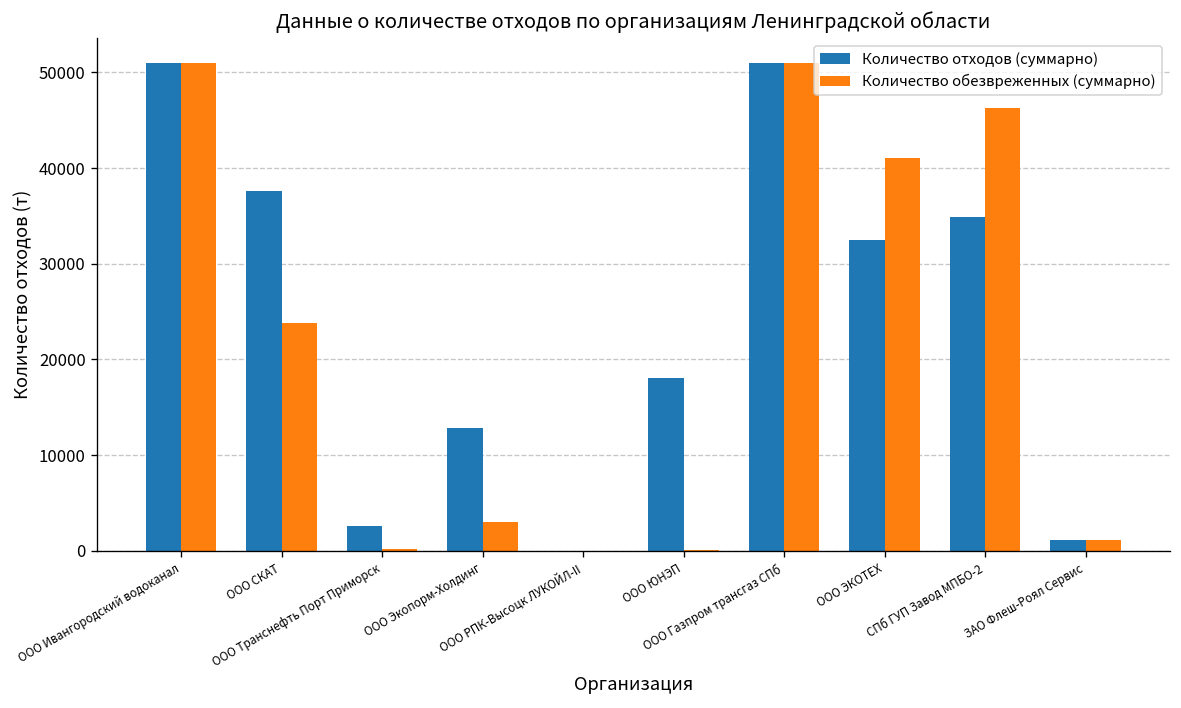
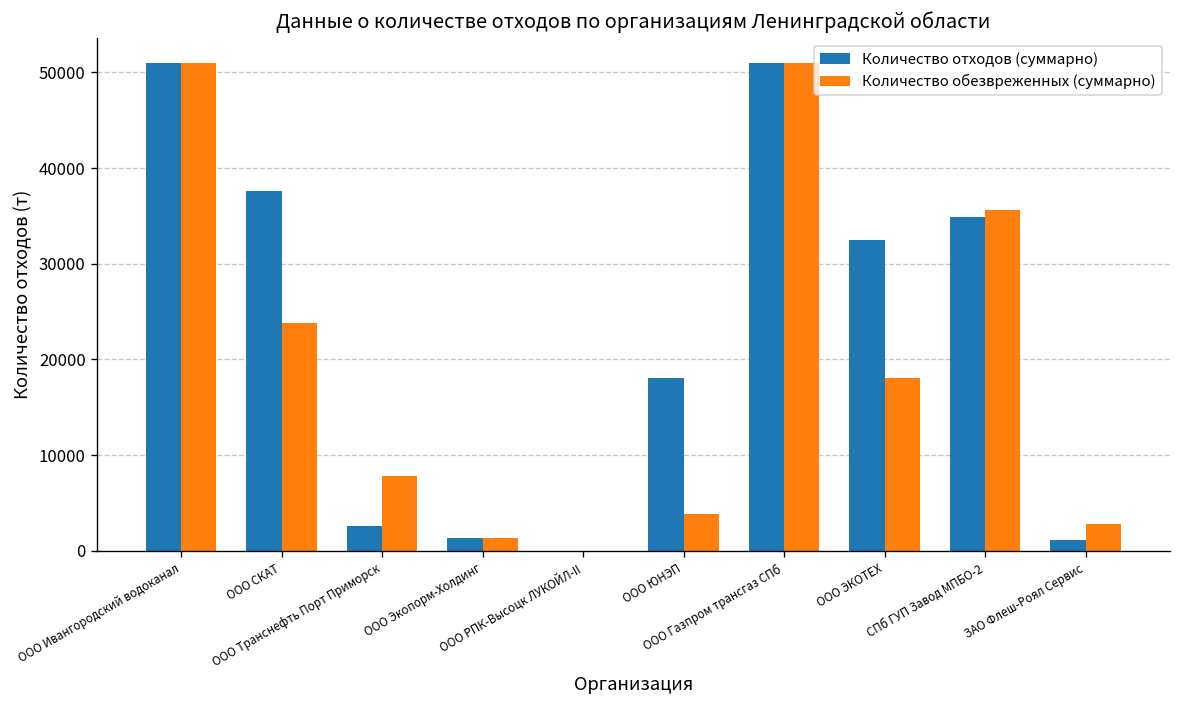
Количество обезвреженных (суммарно), ООО Транснефть Порт Приморск: 0 -> 8000
Количество отходов (суммарно), ООО Экопорм-Холдинг: 13000 -> 1000
Количество обезвреженных (суммарно), ООО Экопорм-Холдинг: 3000 -> 1000
Количество обезвреженных (суммарно), ООО ЮНЭП: 0 -> 4000
Количество обезвреженных (суммарно), ООО ЭКОТЕХ: 41000 -> 18000
Количество обезвреженных (суммарно), СПб ГУП Завод МПБО-2: 46000 -> 36000
Количество обезвреженных (суммарно), ЗАО Флеш-Роял Сервис: 1000 -> 3000
